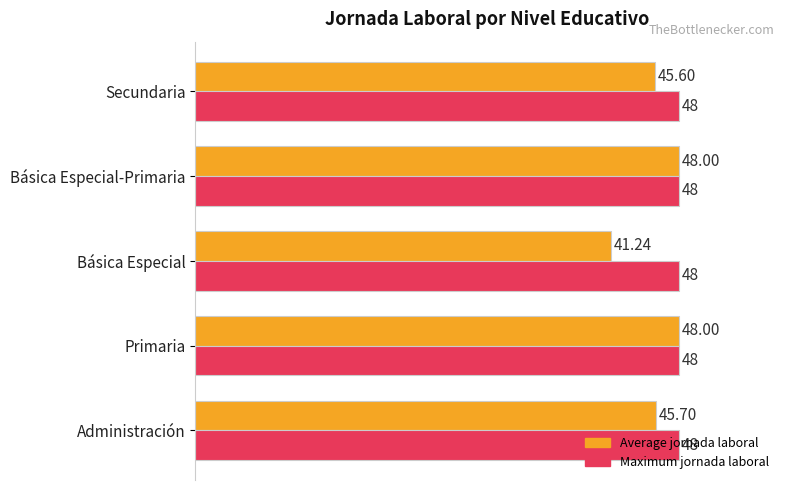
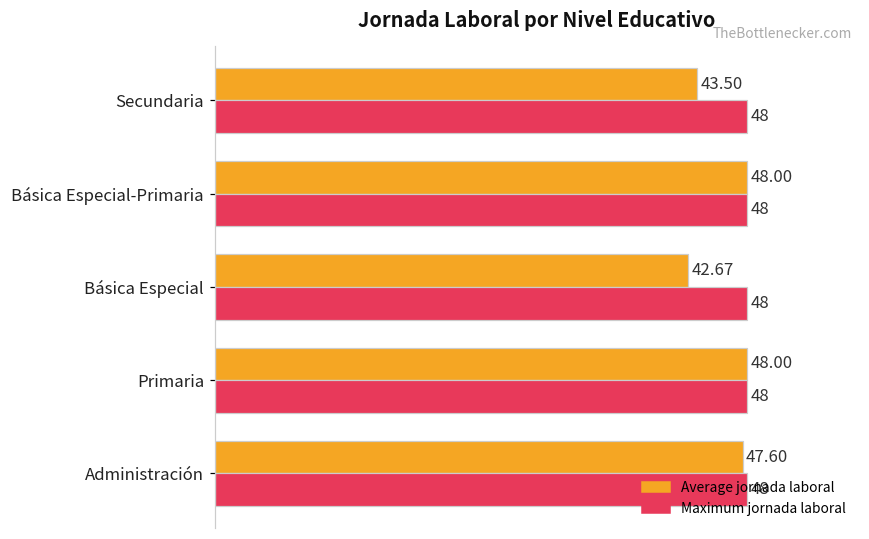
Average jornada laboral, Secundaria: 45.60 -> 43.50
Average jornada laboral, Básica Especial: 41.24 -> 42.67
Average jornada laboral, Administración: 45.70 -> 47.60
